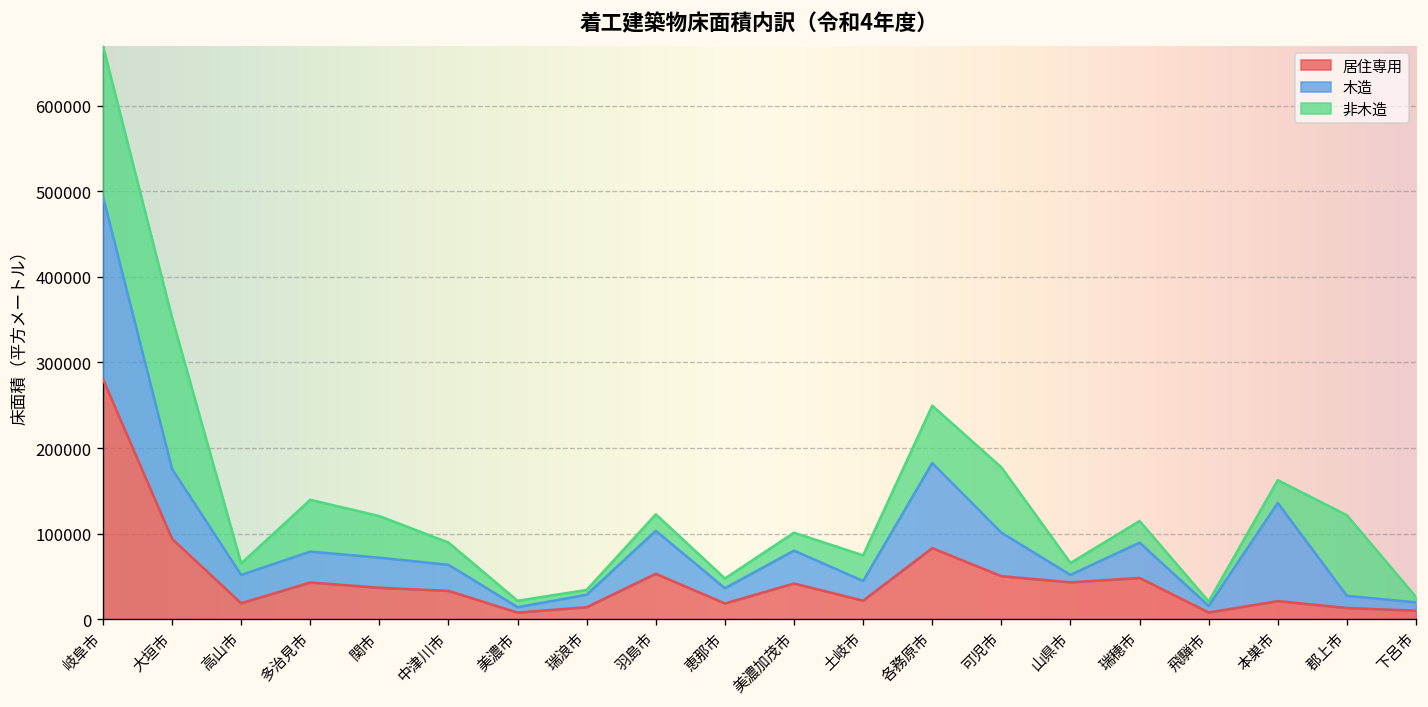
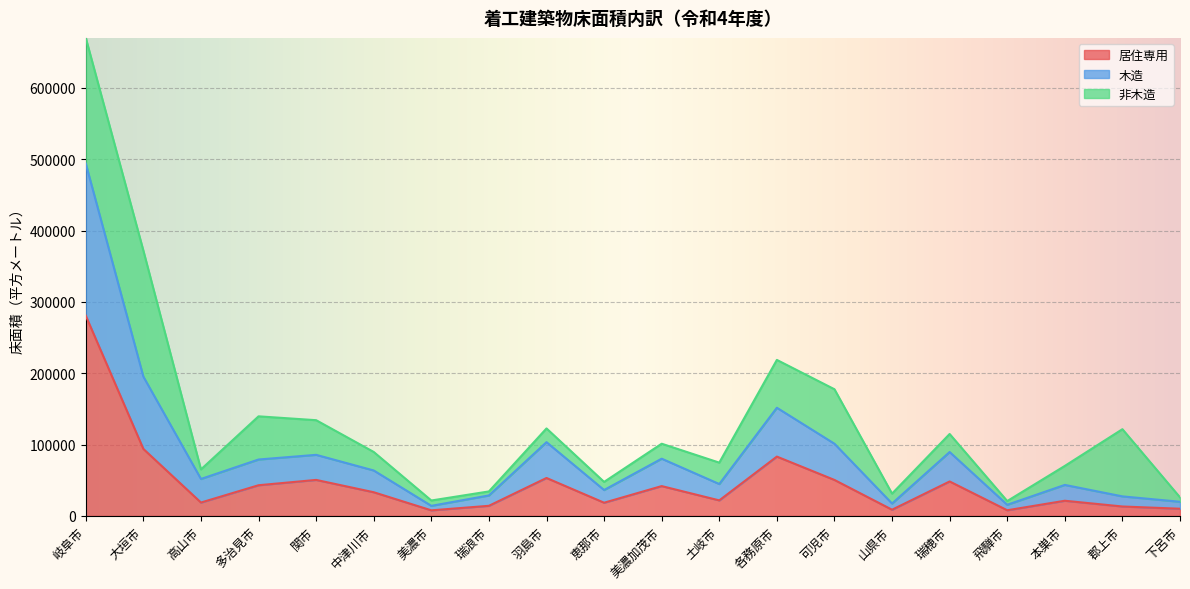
木造, 大垣市: 80000 -> 100000
居住専用, 関市: 40000 -> 50000
木造, 各務原市: 100000 -> 70000
居住専用, 山県市: 40000 -> 10000
木造, 本巣市: 110000 -> 20000
